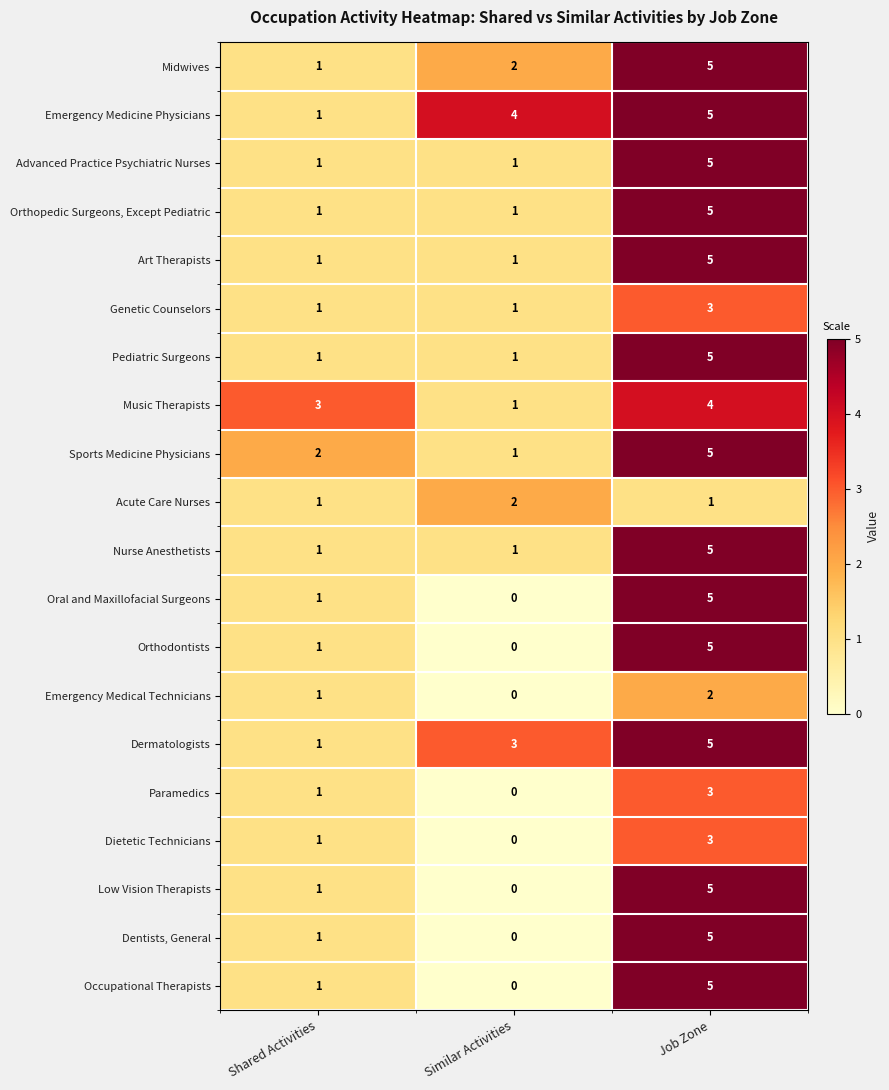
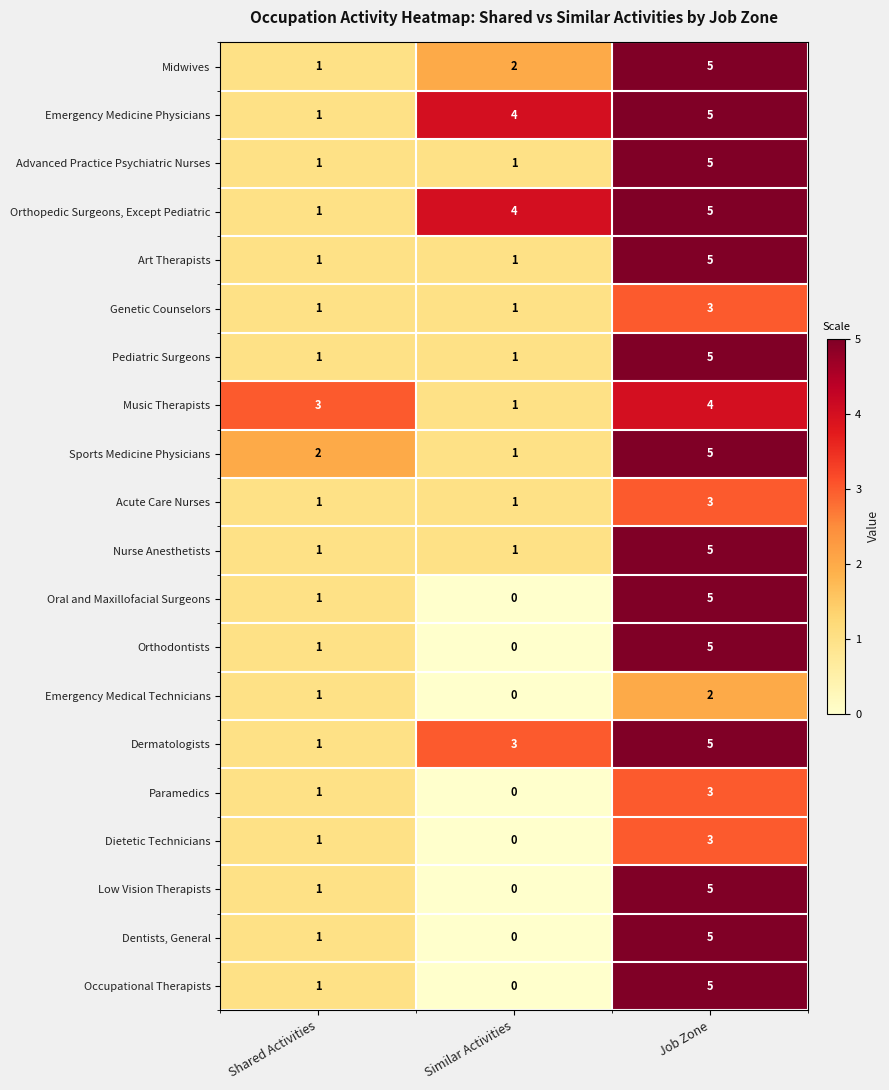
Orthopedic Surgeons, Except Pediatric, Similar Activities: 1 -> 4
Acute Care Nurses, Similar Activities: 2 -> 1
Acute Care Nurses, Job Zone: 1 -> 3
